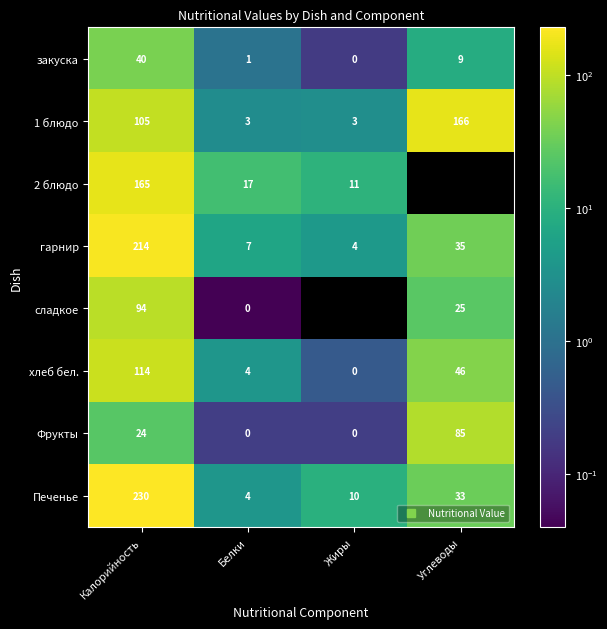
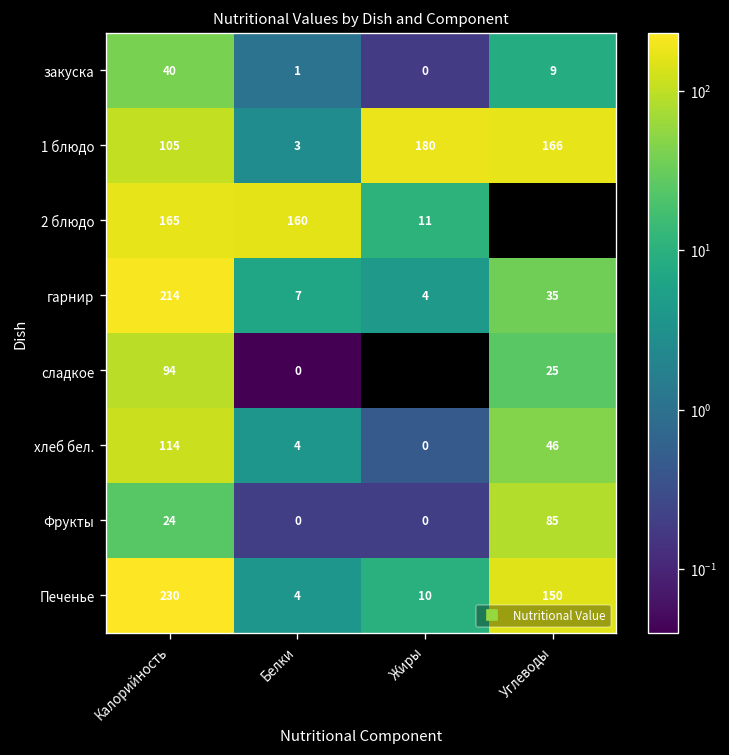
1 блюдо, Жиры: 3 -> 180
2 блюдо, Белки: 17 -> 160
Печенье, Углеводы: 33 -> 150
